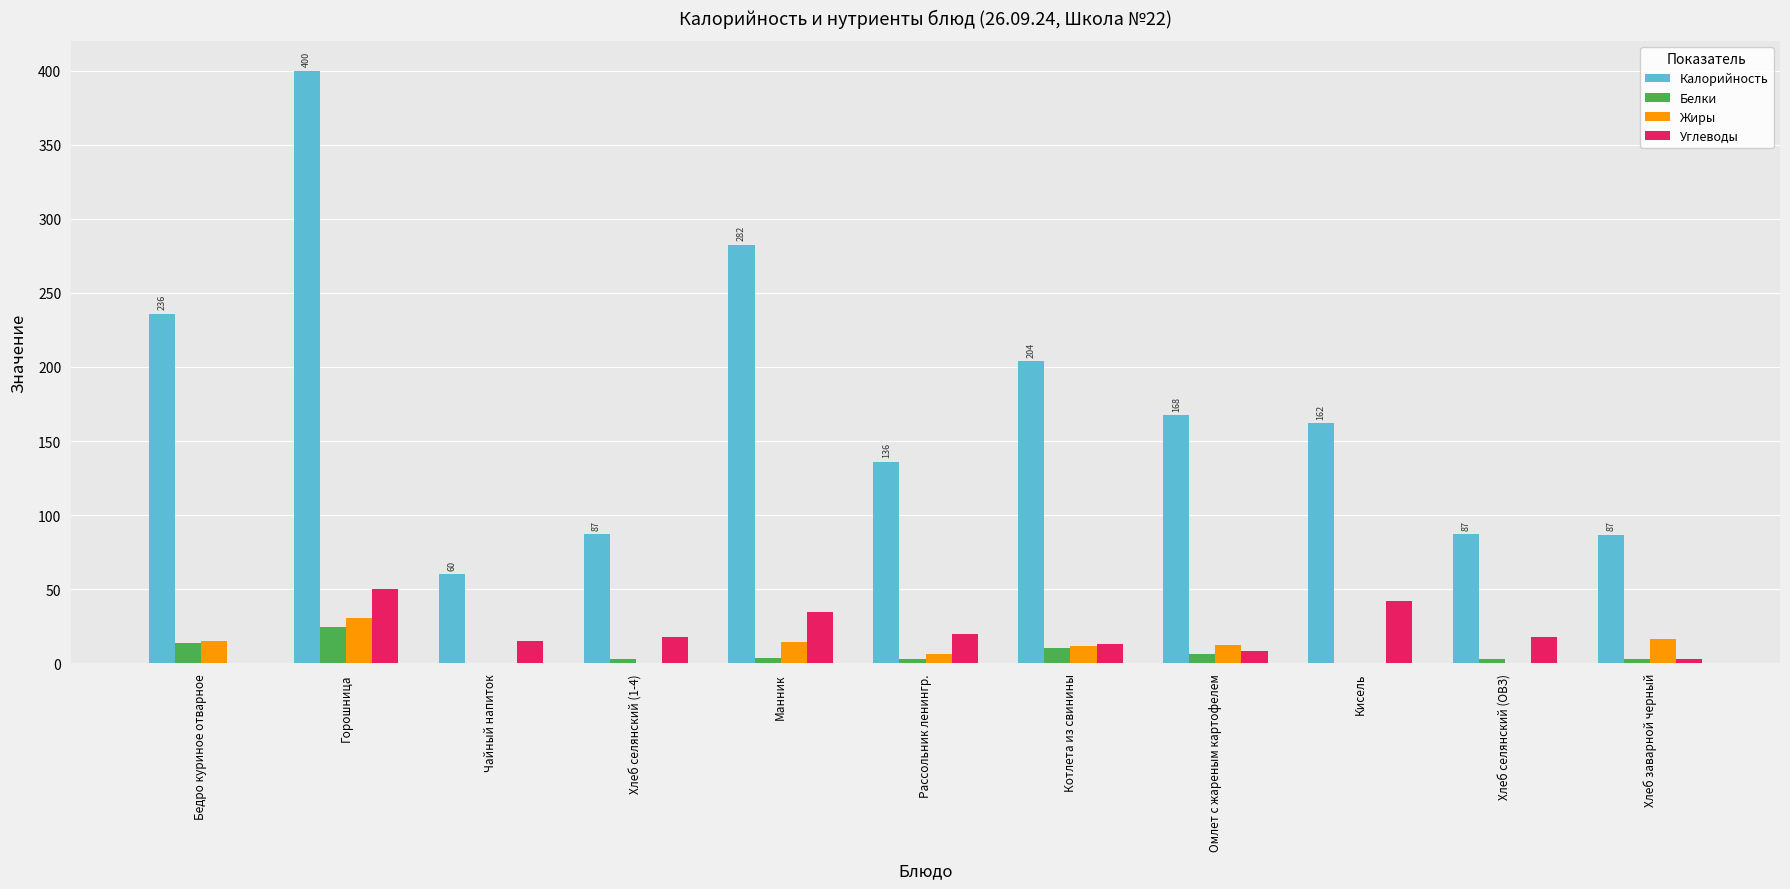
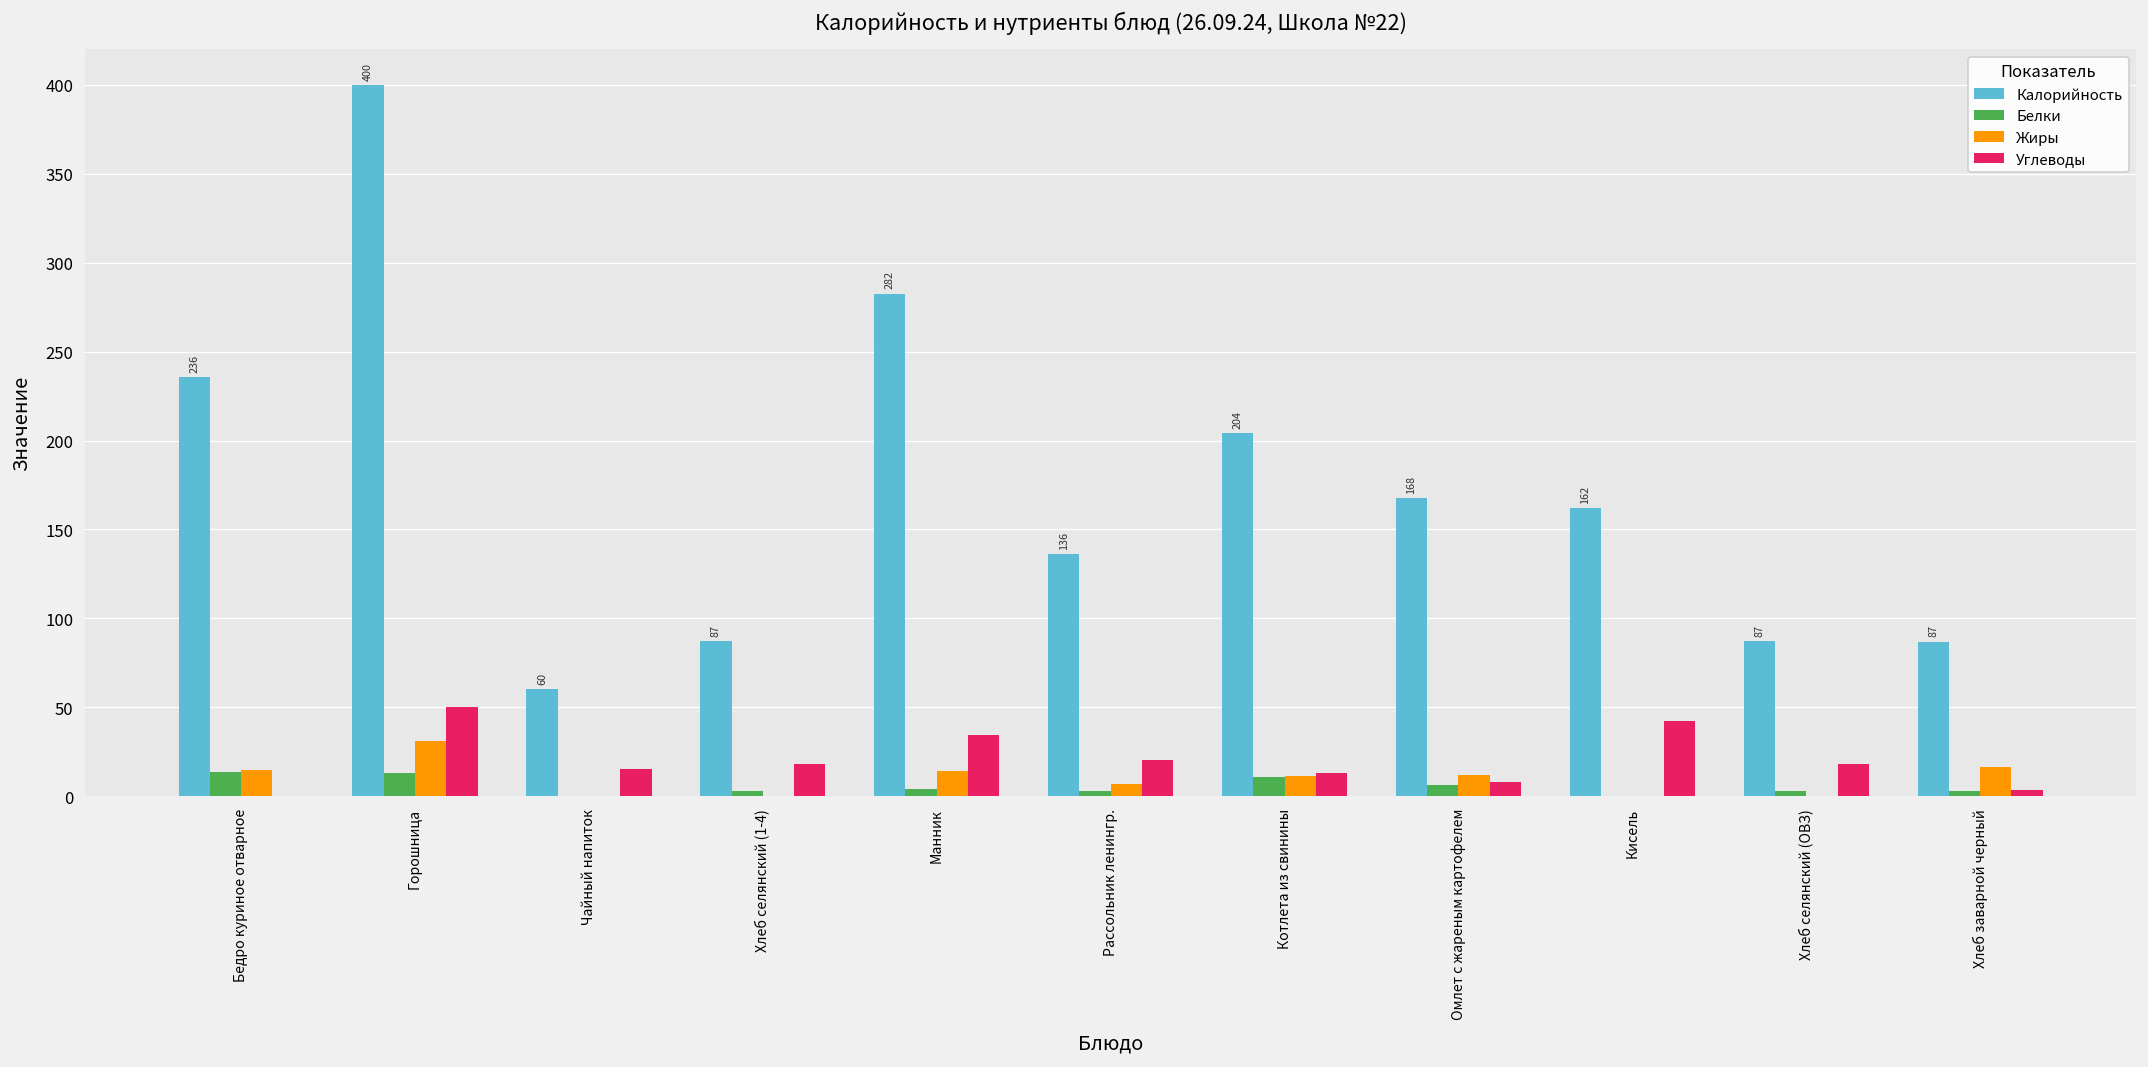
Белки, Горошница: 24 -> 13
